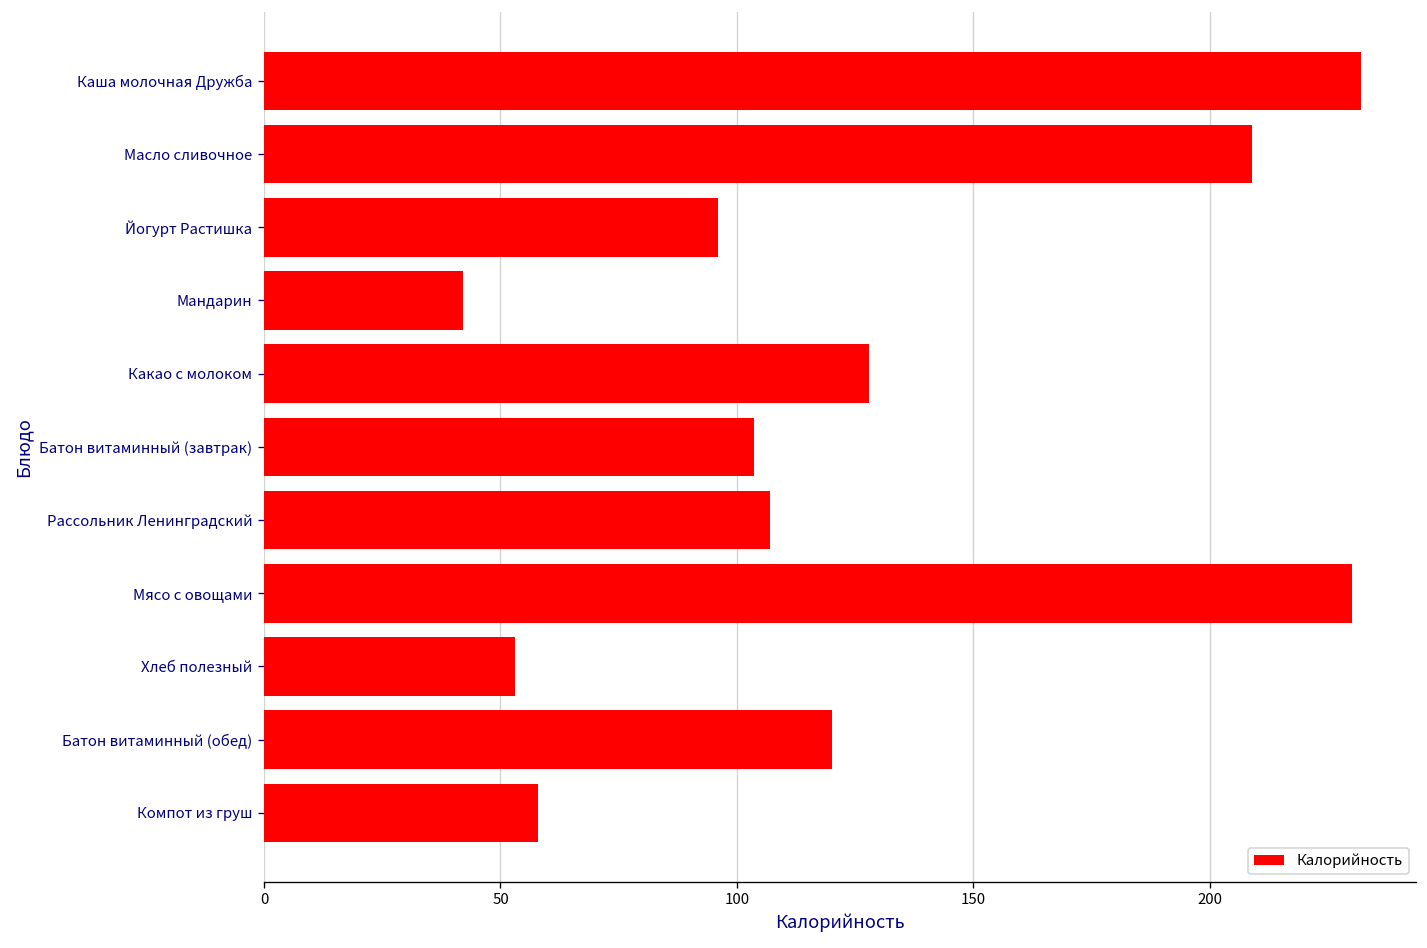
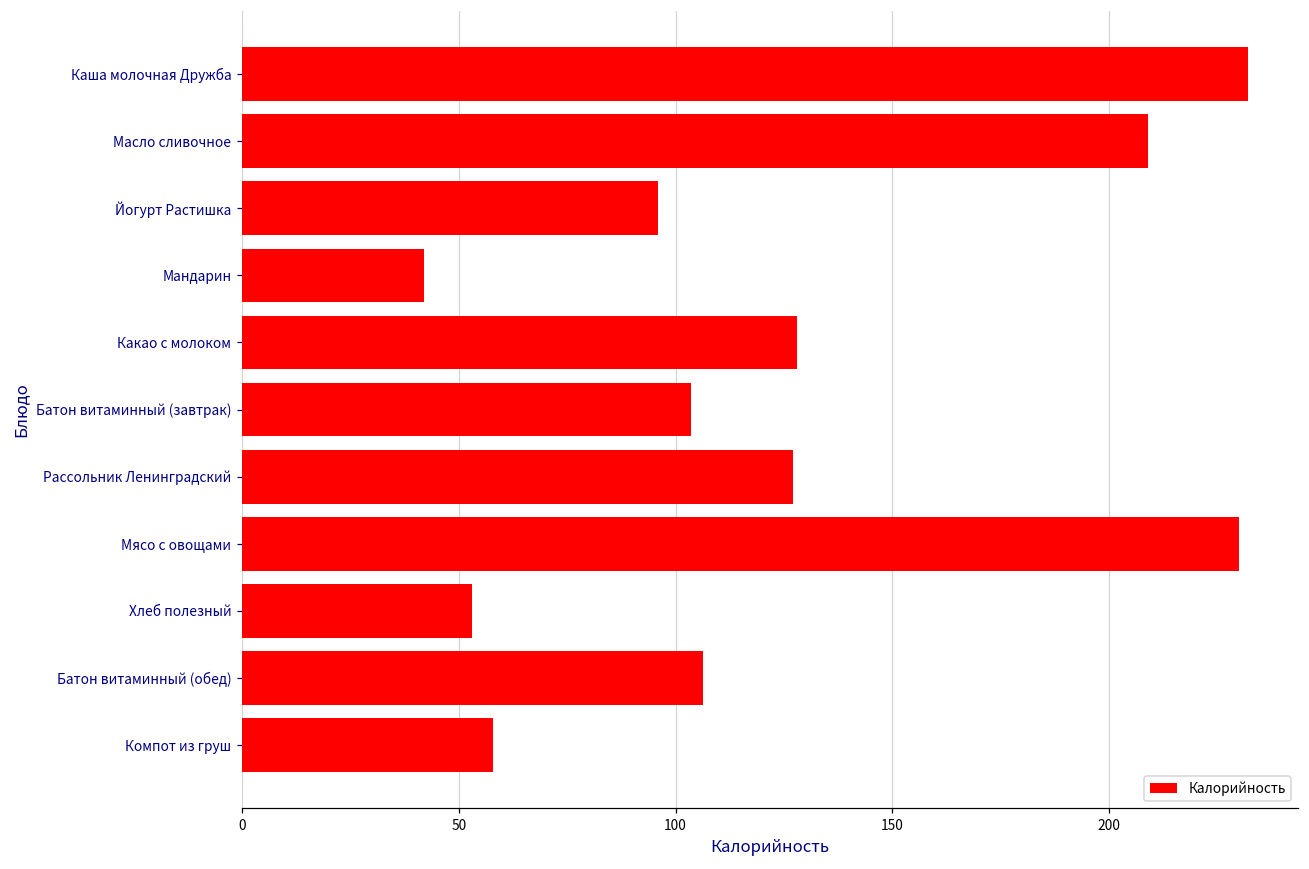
Рассольник Ленинградский: 107 -> 127
Батон витаминный (обед): 120 -> 106
